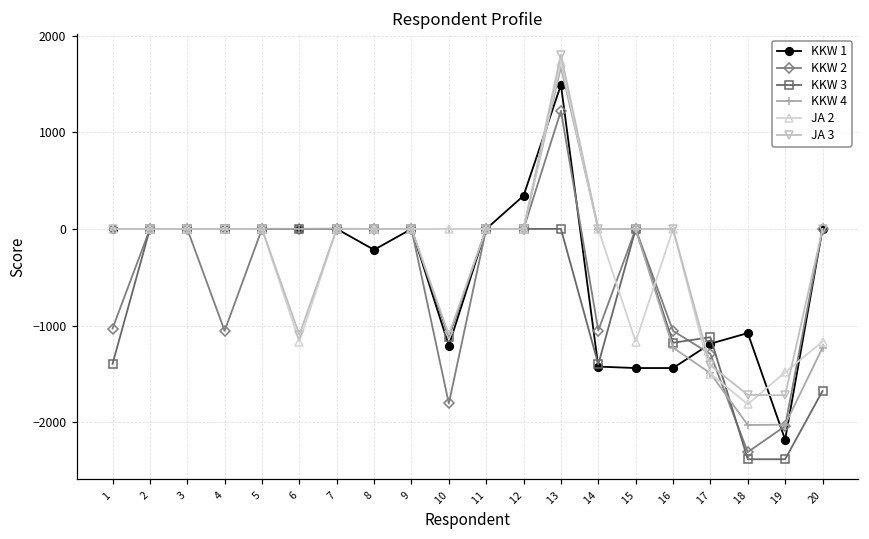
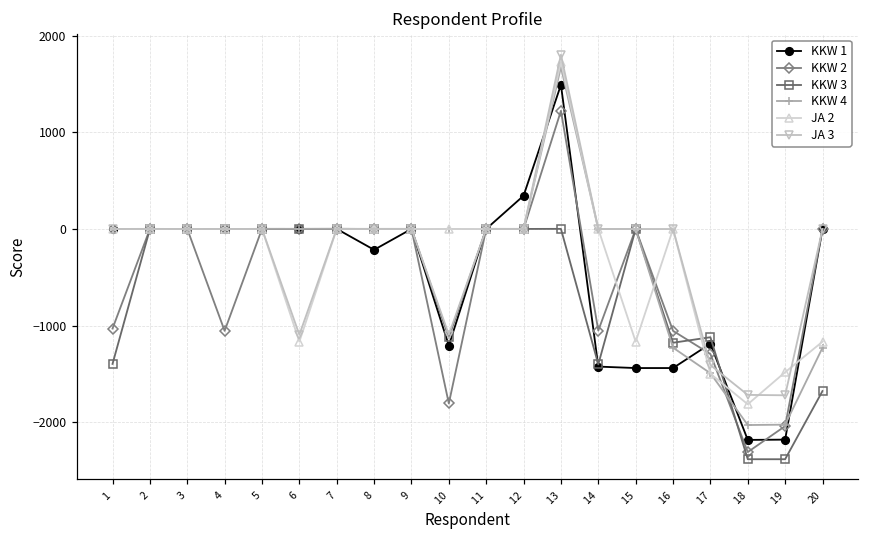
KKW 1, 18: -1100 -> -2200
